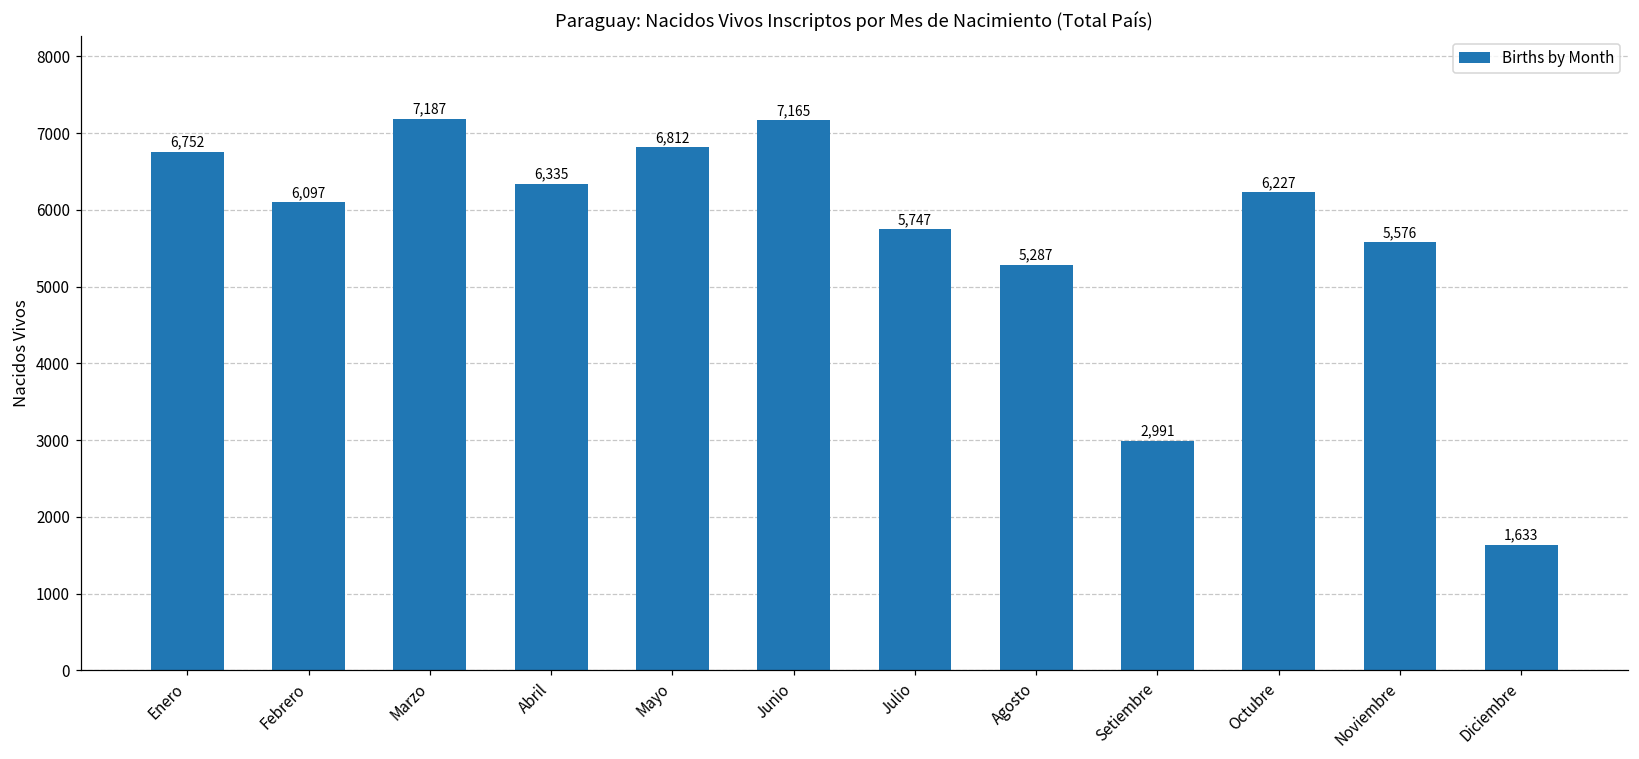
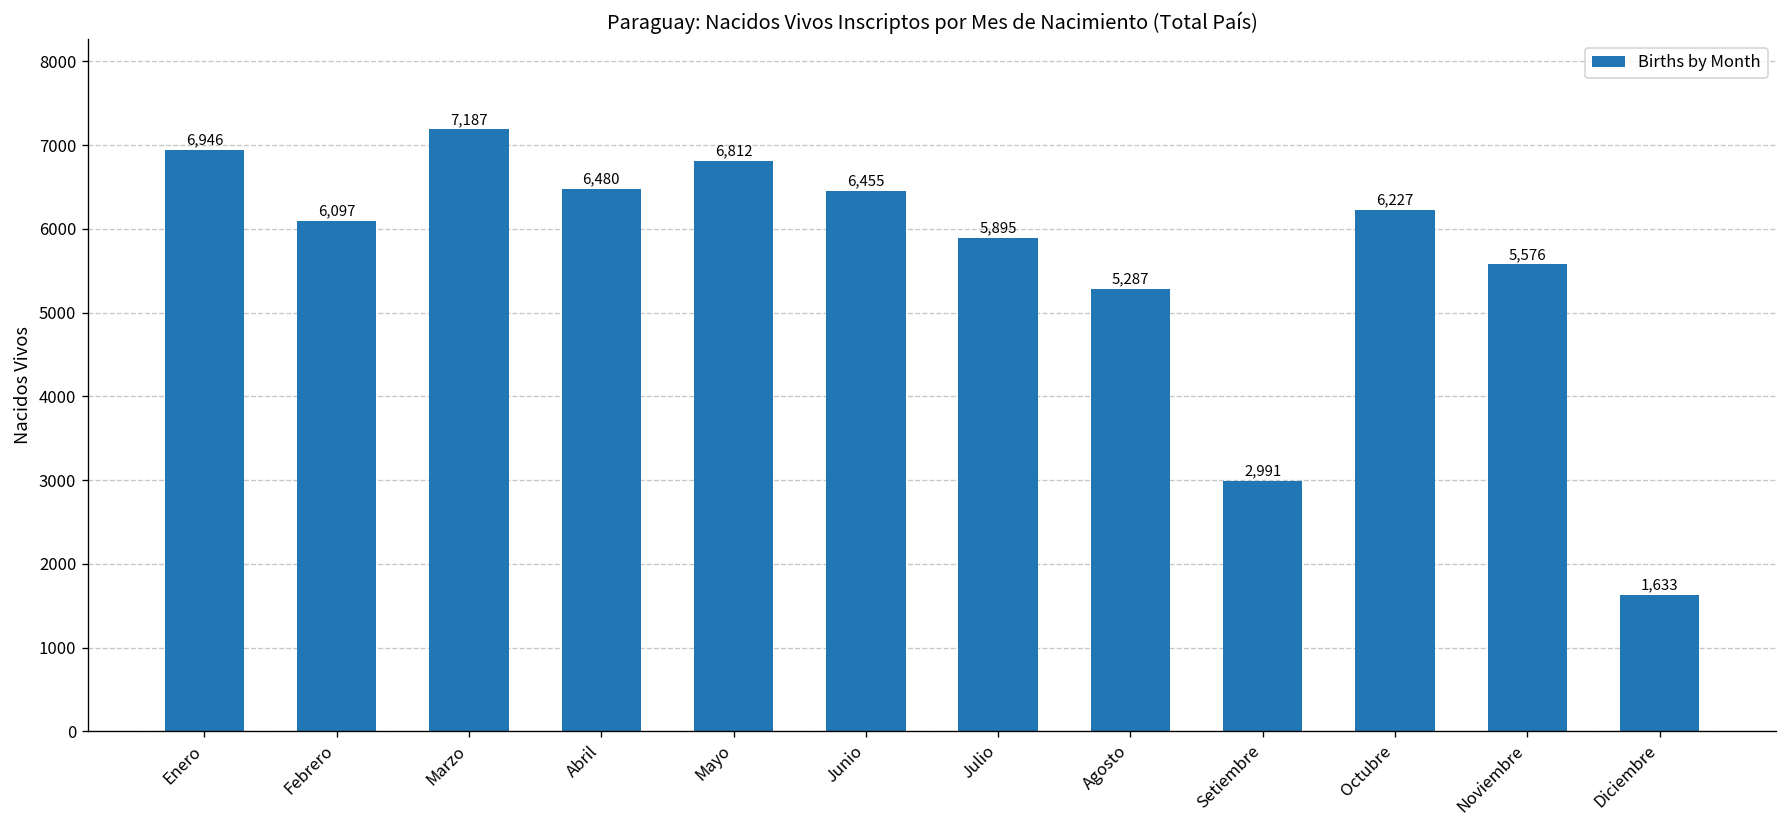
Enero: 6,752 -> 6,946
Abril: 6,335 -> 6,480
Junio: 7,165 -> 6,455
Julio: 5,747 -> 5,895
